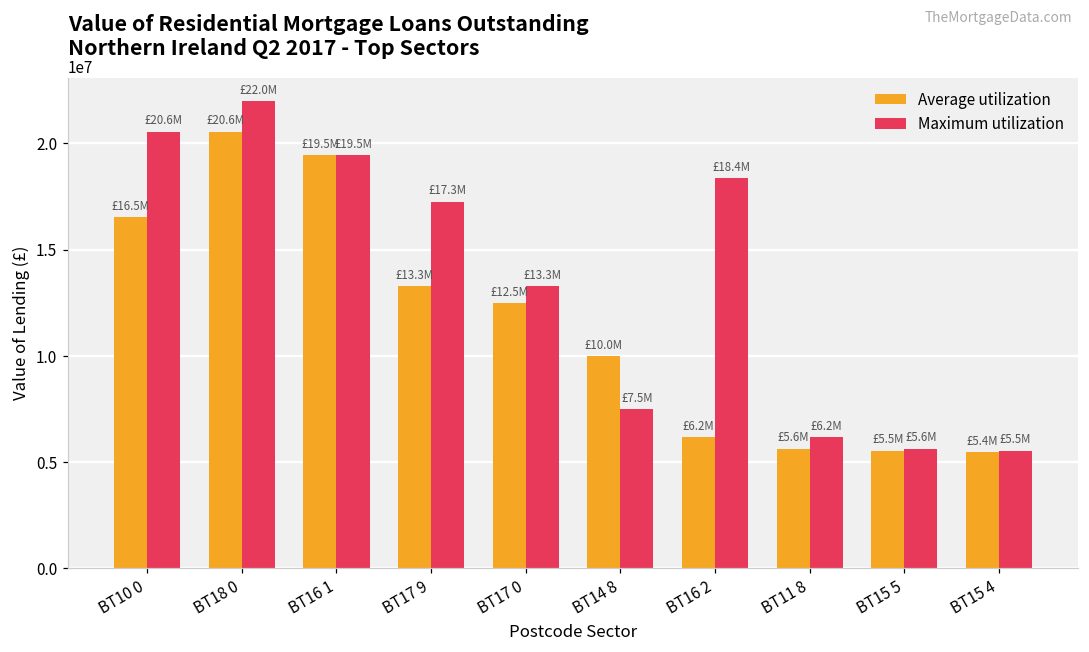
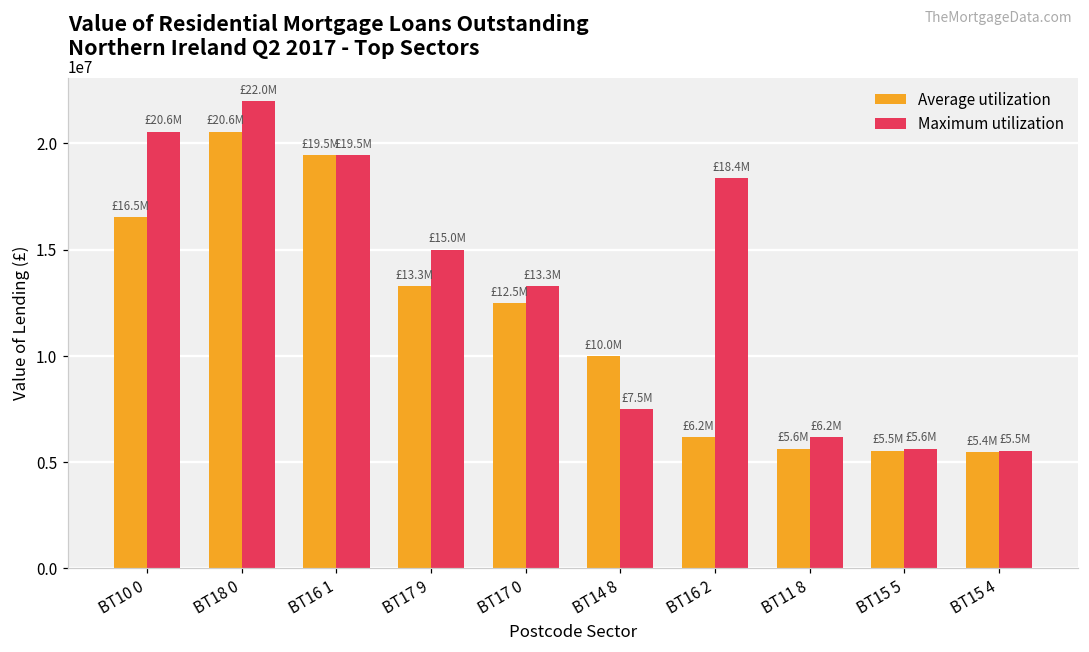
Maximum utilization, BT17 9: £17.3M -> £15.0M
